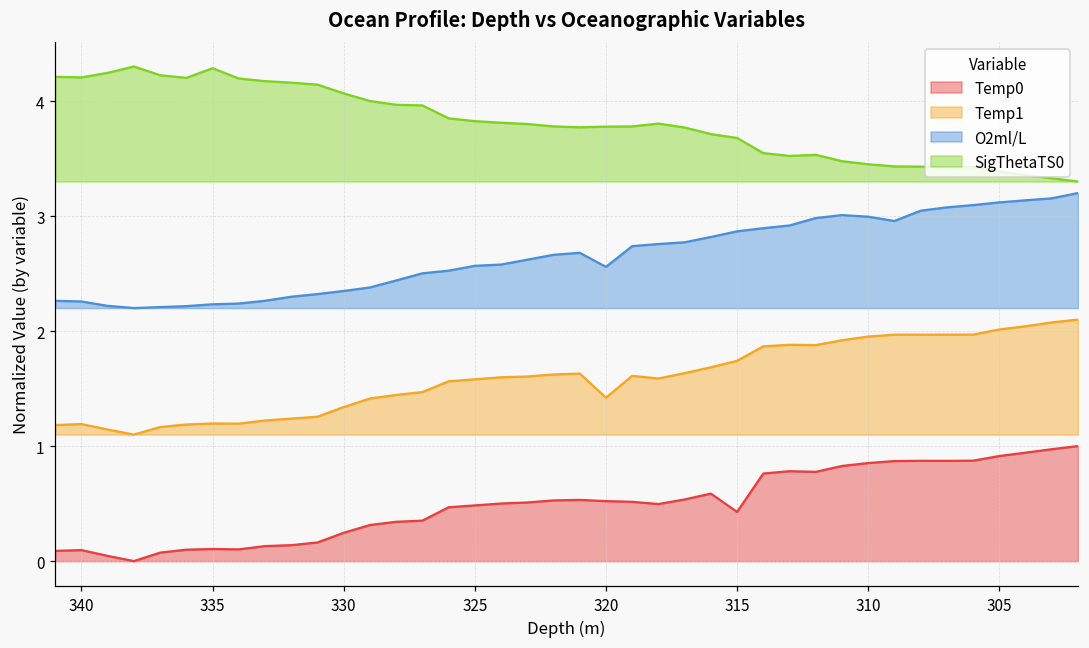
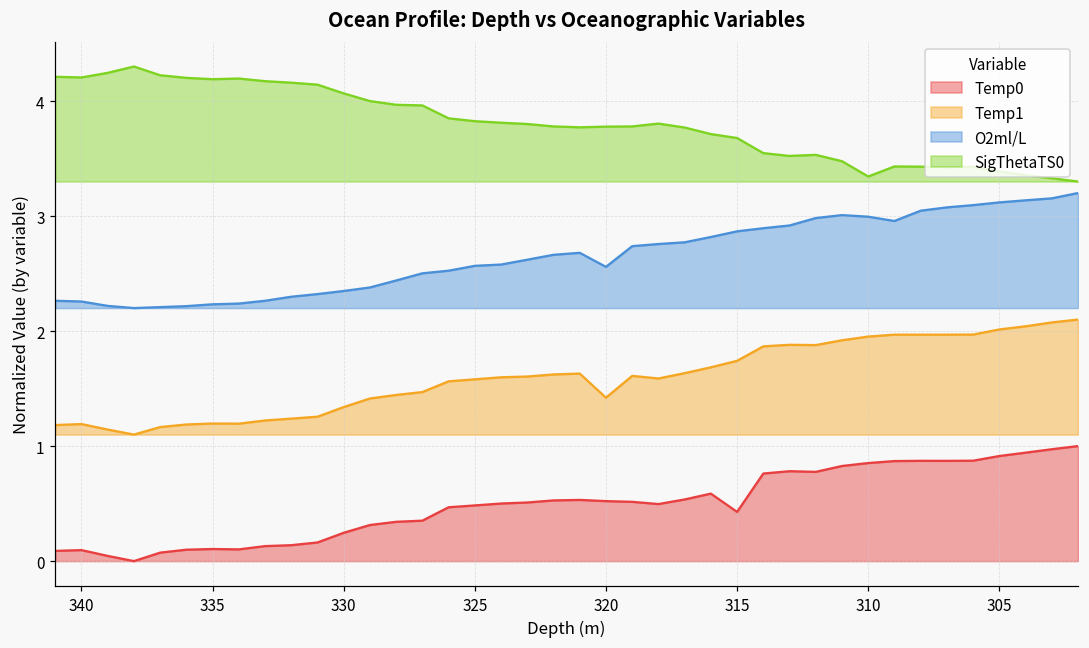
SigThetaTS0, 335: 4.28 -> 4.19
SigThetaTS0, 310: 3.45 -> 3.34
